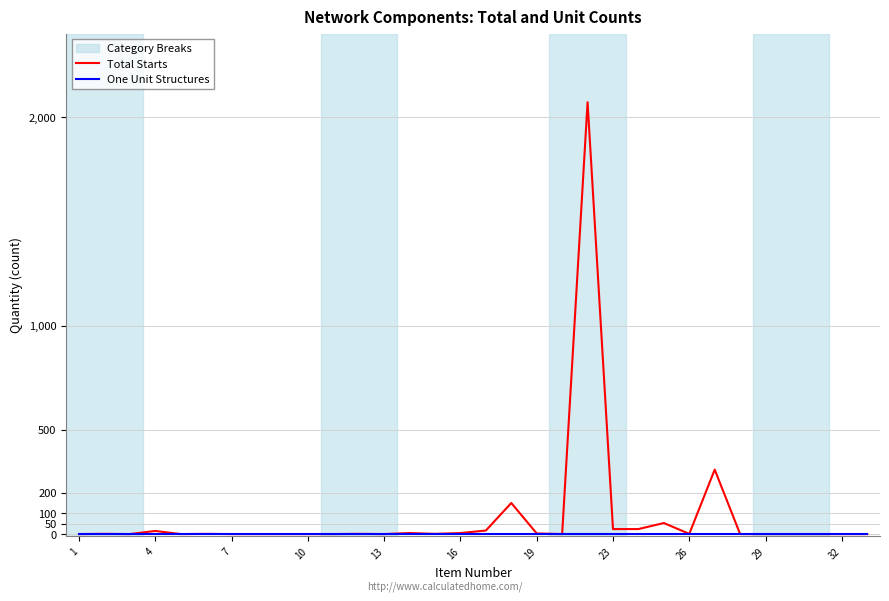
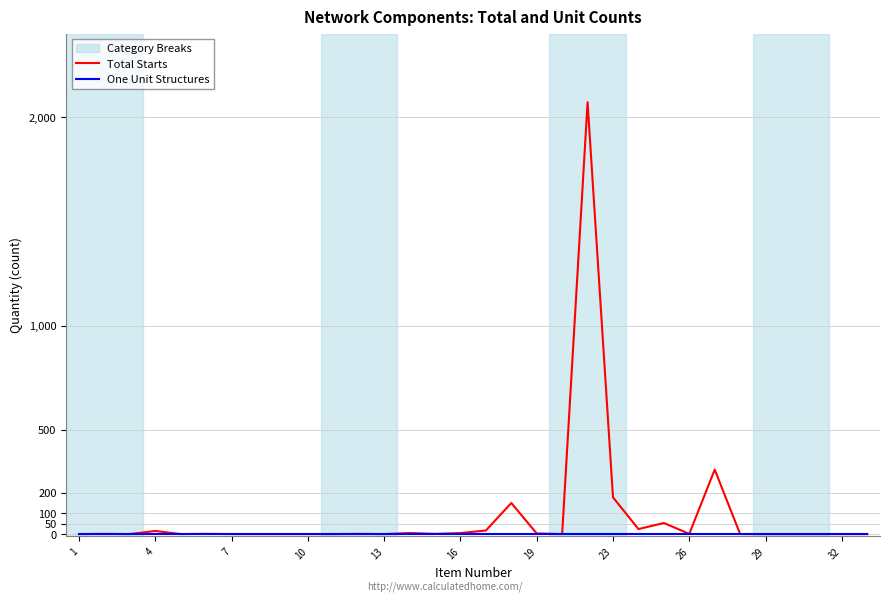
Total Starts, 23: 30 -> 180
